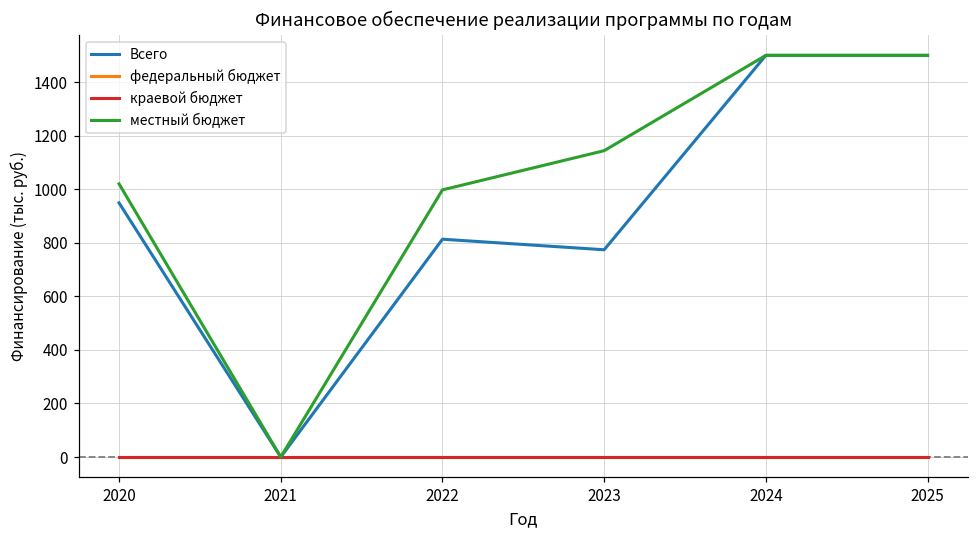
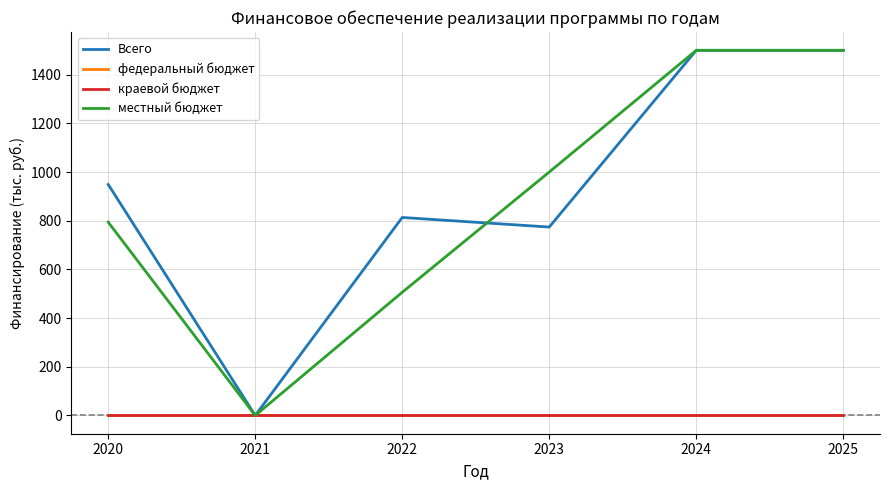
местный бюджет, 2020: 1020 -> 790
местный бюджет, 2022: 1000 -> 510
местный бюджет, 2023: 1140 -> 1000
